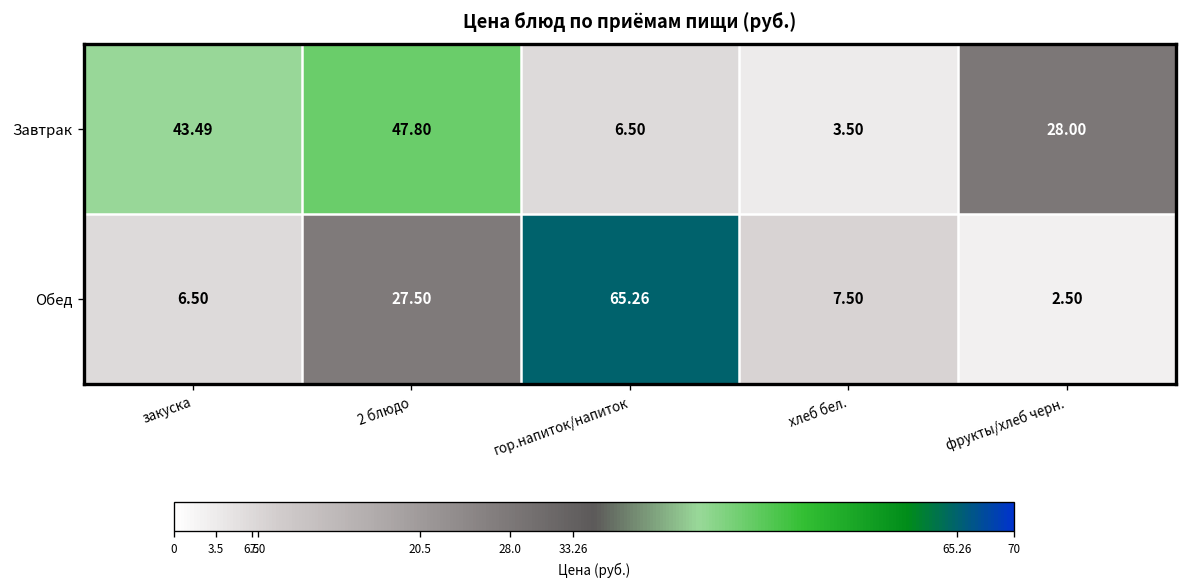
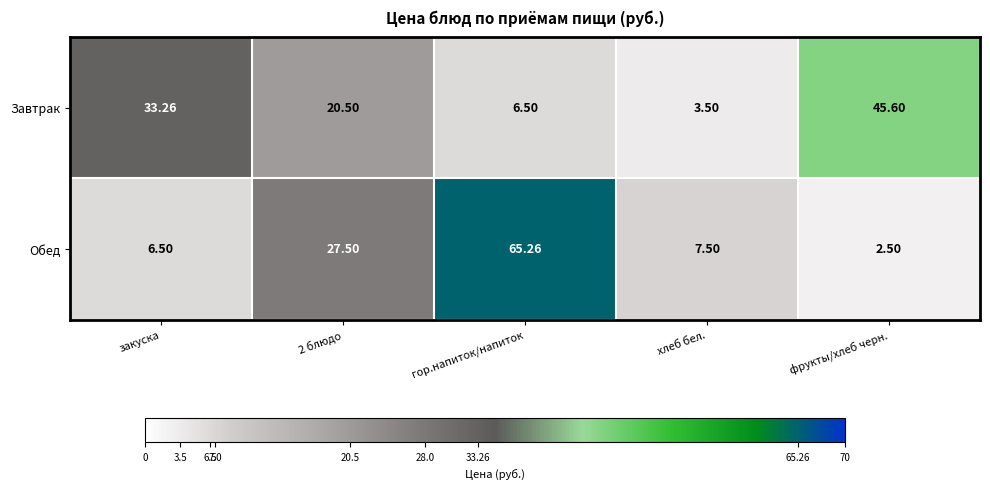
Завтрак, закуска: 43.49 -> 33.26
Завтрак, 2 блюдо: 47.80 -> 20.50
Завтрак, фрукты/хлеб черн.: 28.00 -> 45.60
